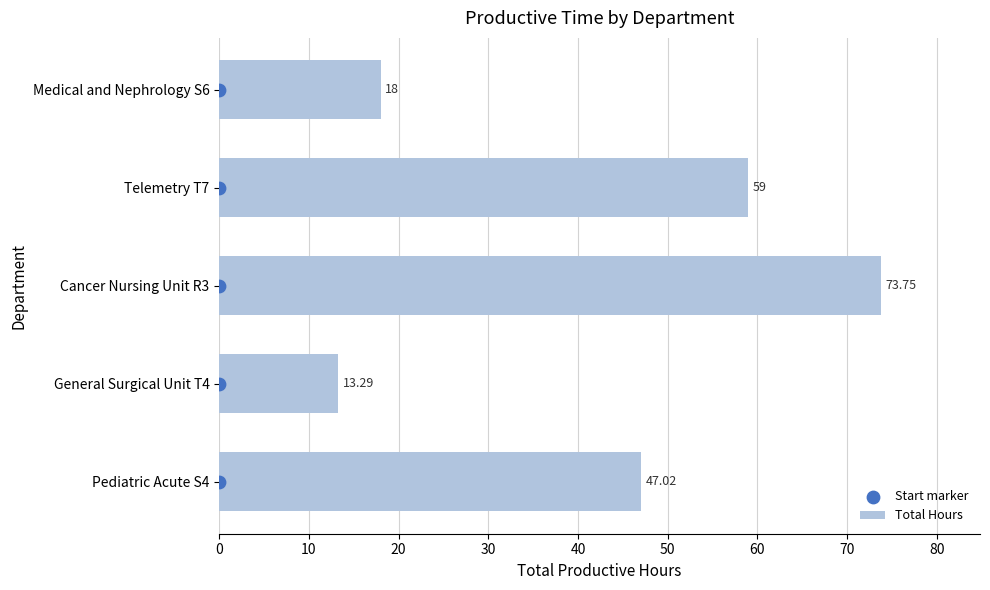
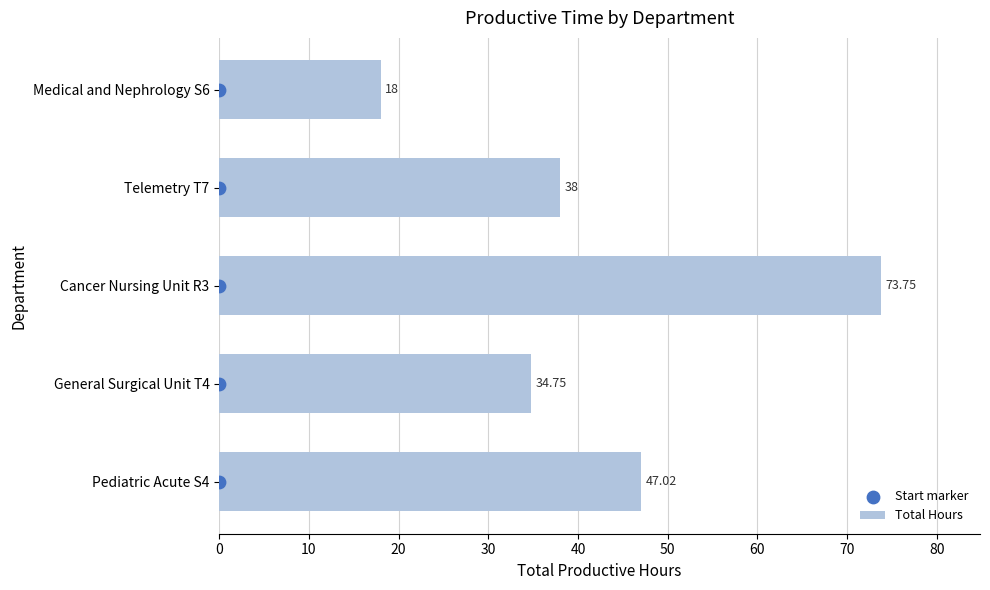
Total Hours, Telemetry T7: 59 -> 38
Total Hours, General Surgical Unit T4: 13.29 -> 34.75
